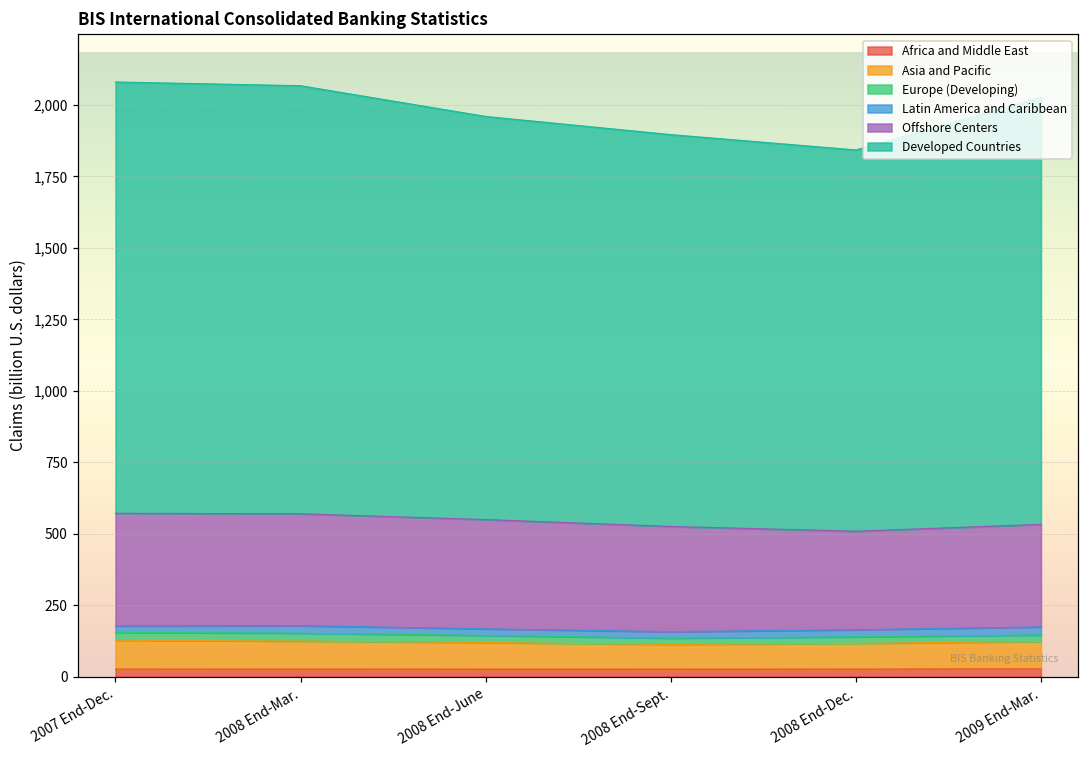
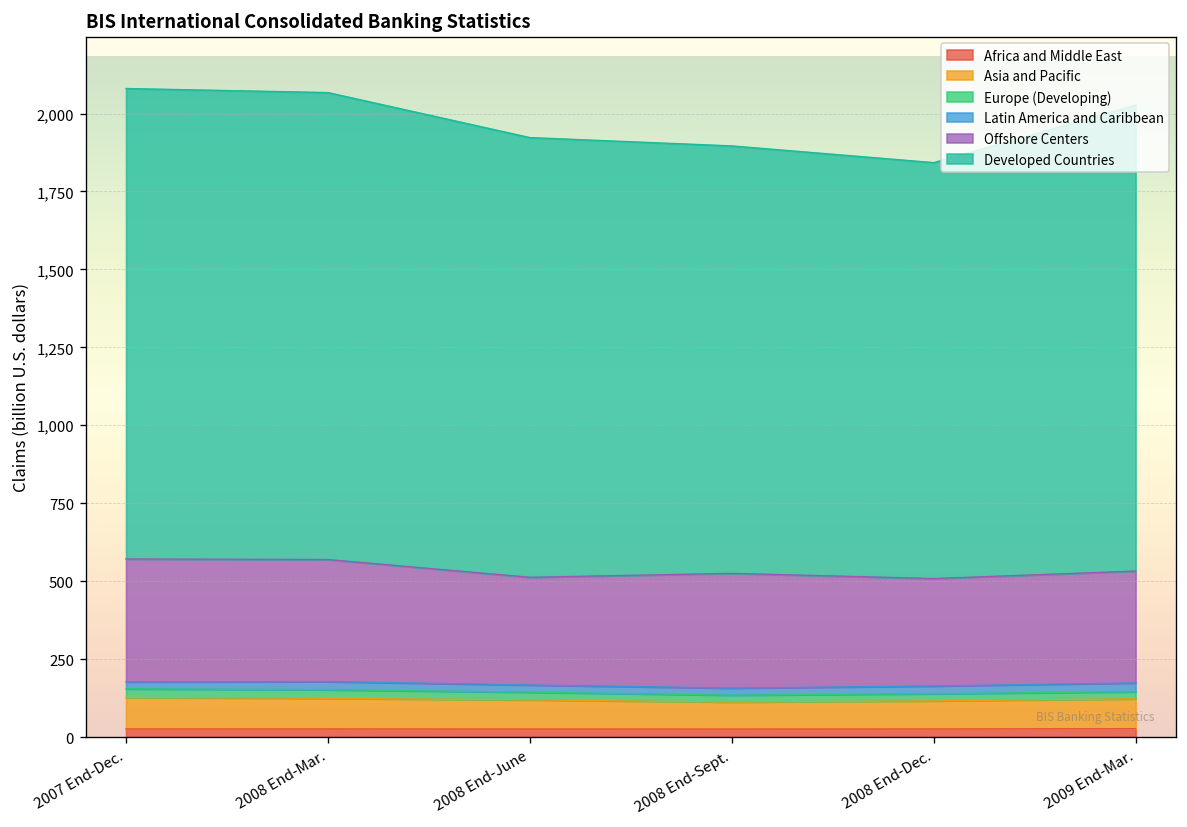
Offshore Centers, 2008 End-June: 380 -> 350
